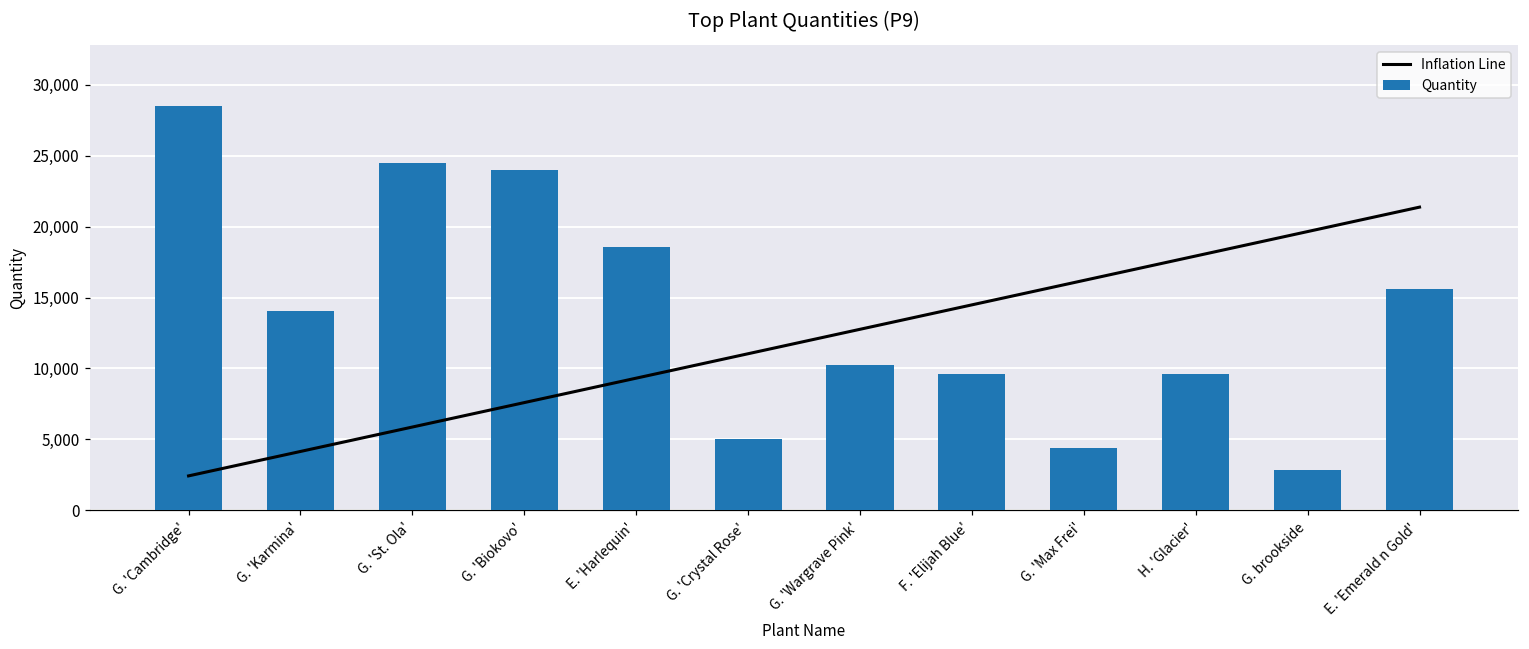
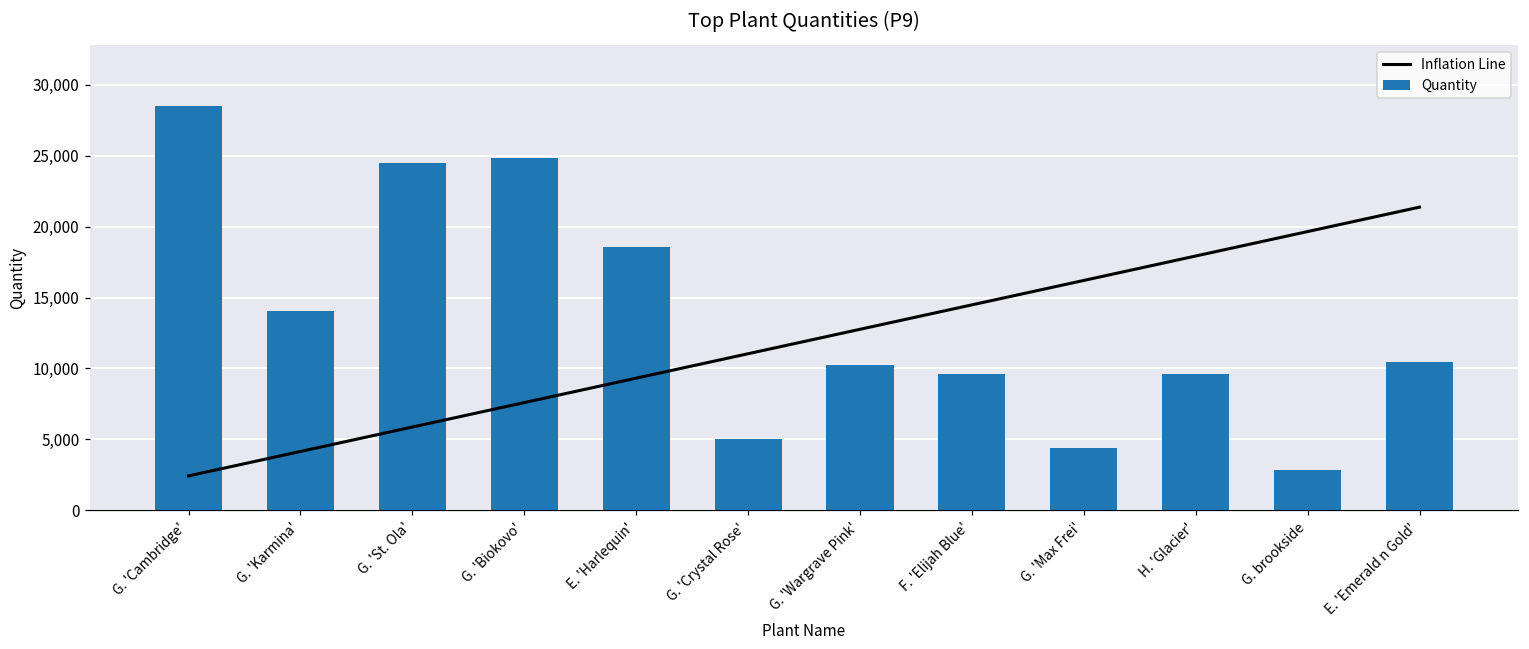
Quantity, G. 'Biokovo': 24,000 -> 24,800
Quantity, E. 'Emerald n Gold': 15,600 -> 10,500
